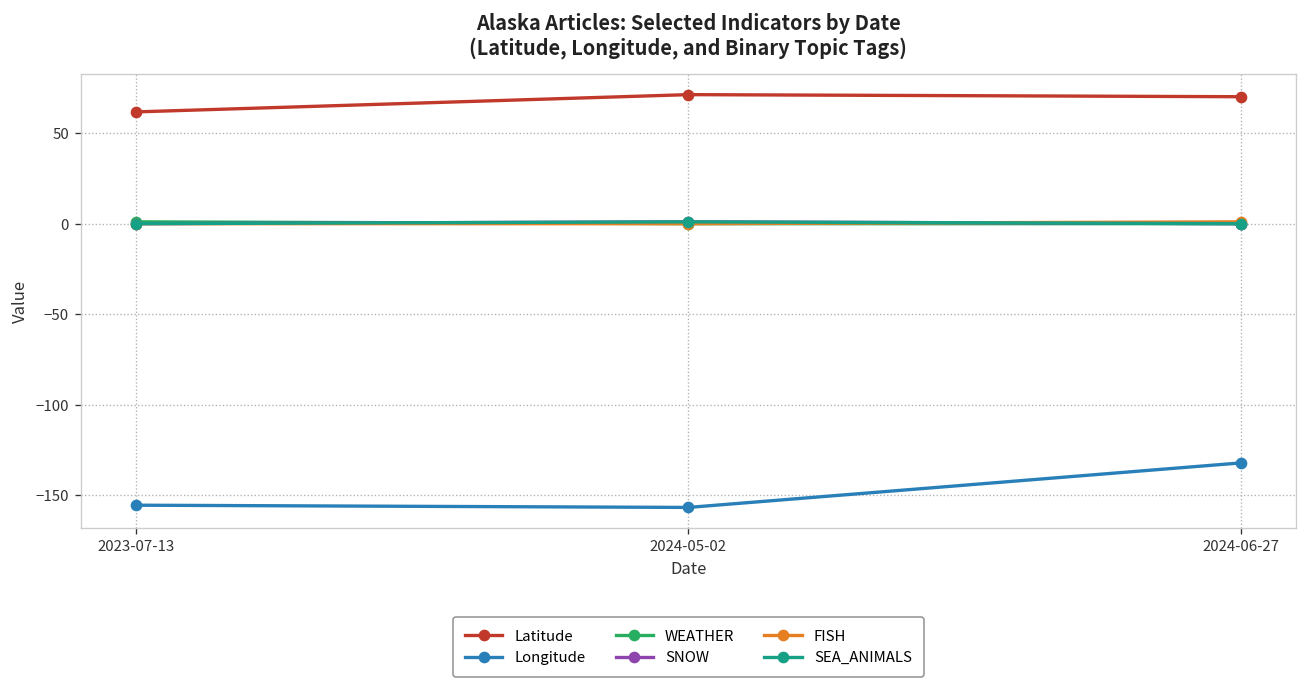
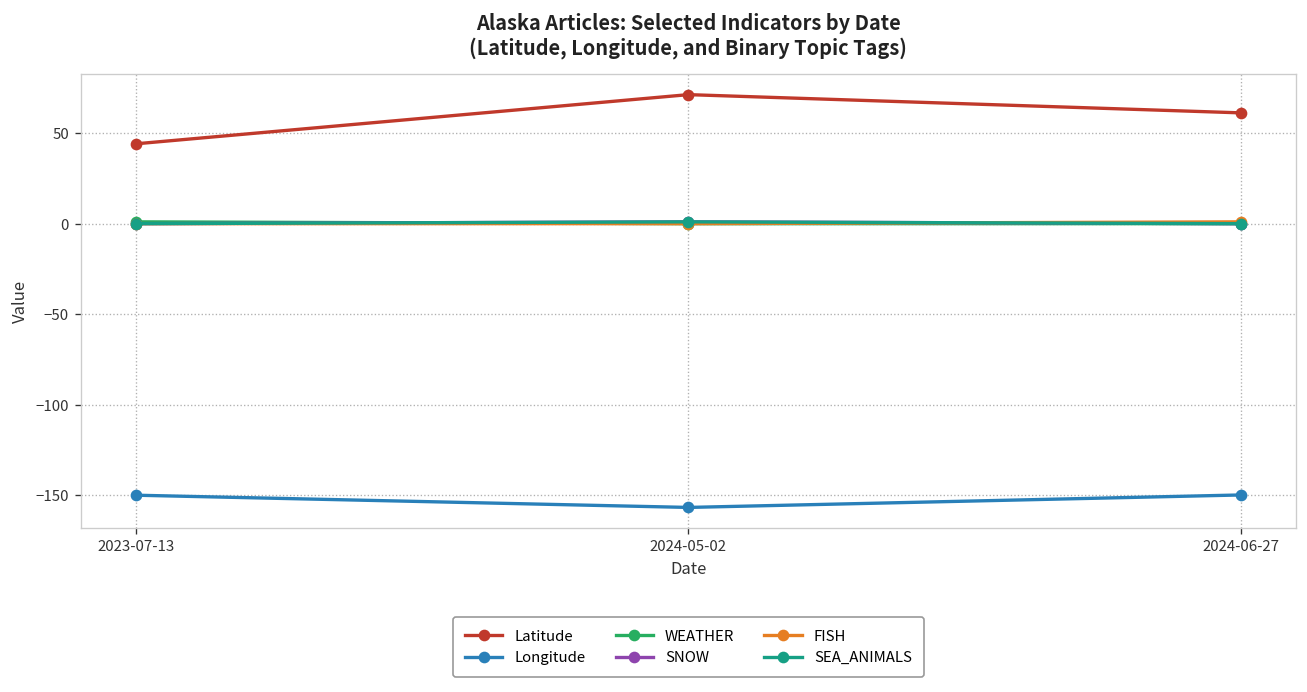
Latitude, 2023-07-13: 62 -> 44
Longitude, 2023-07-13: -156 -> -150
Latitude, 2024-06-27: 70 -> 61
Longitude, 2024-06-27: -132 -> -150
